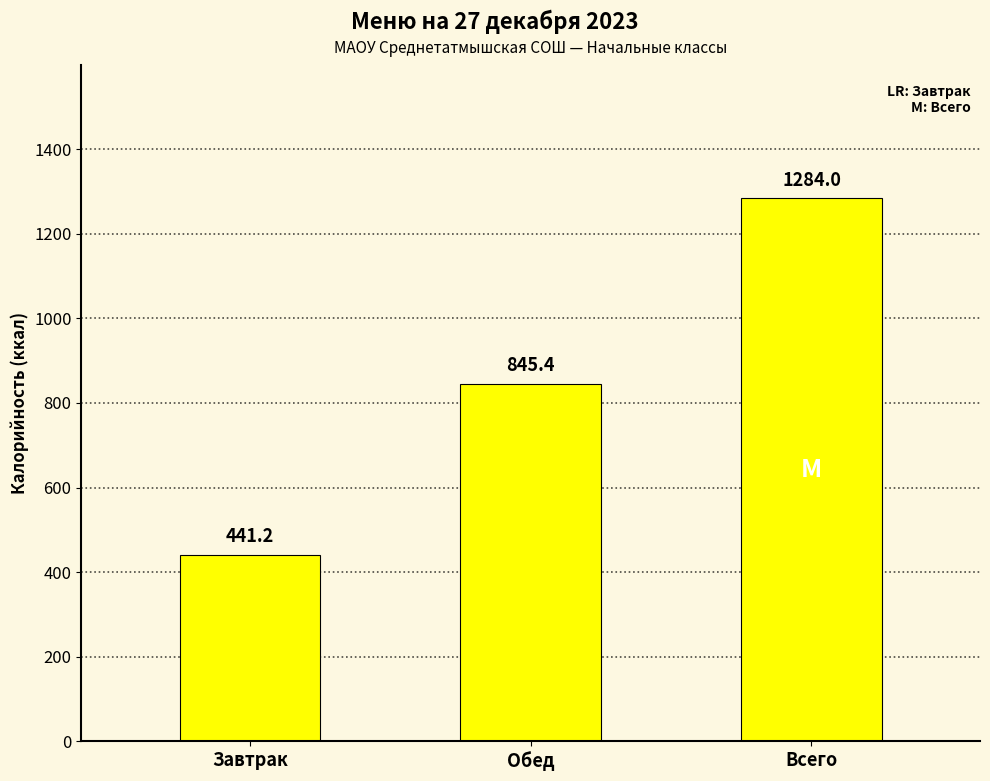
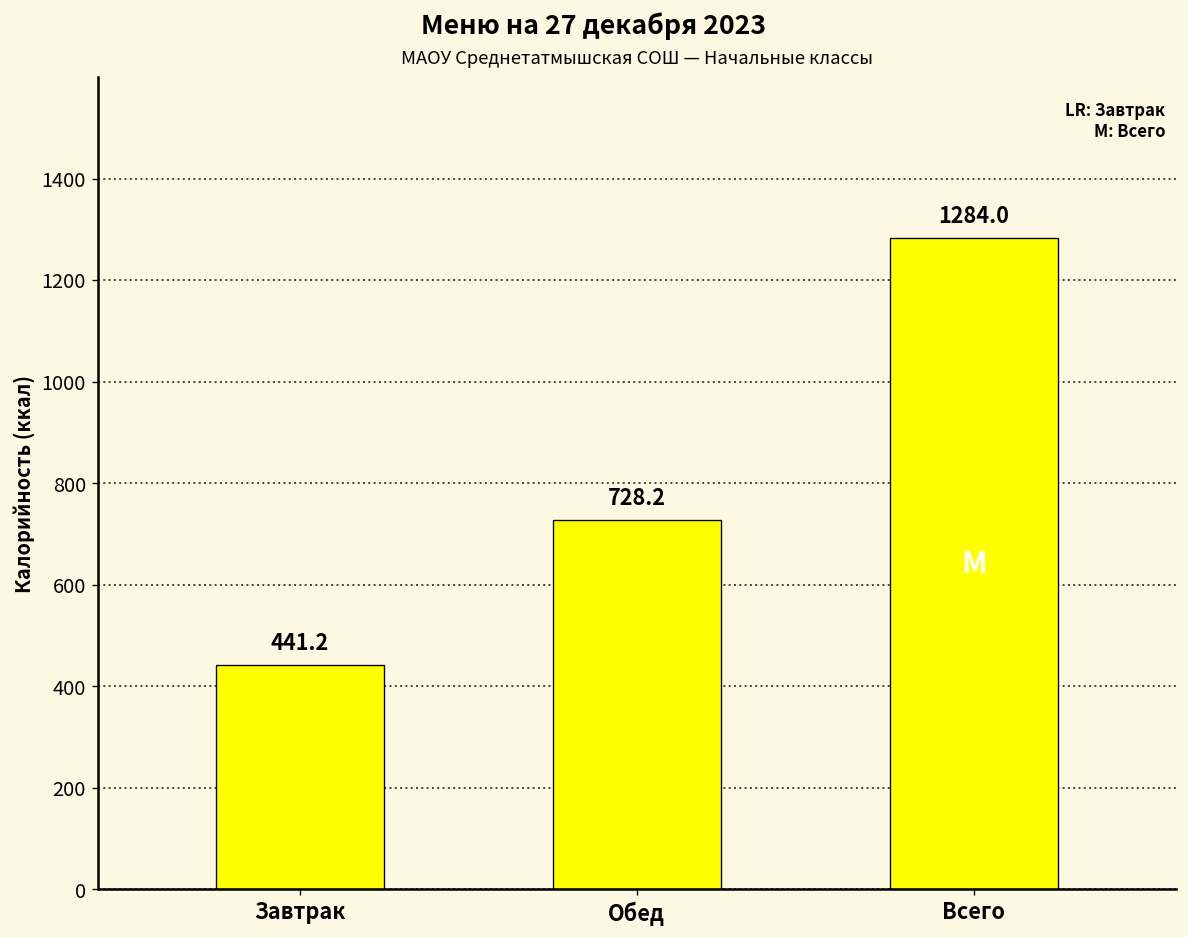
Обед: 845.4 -> 728.2
